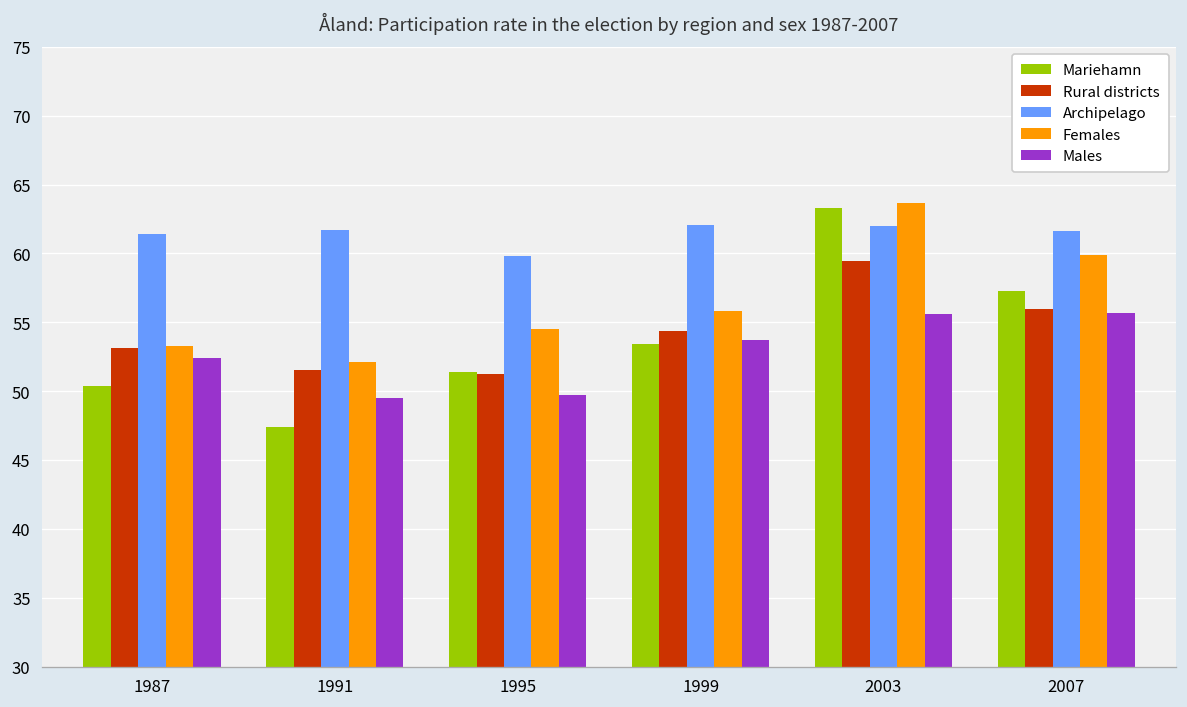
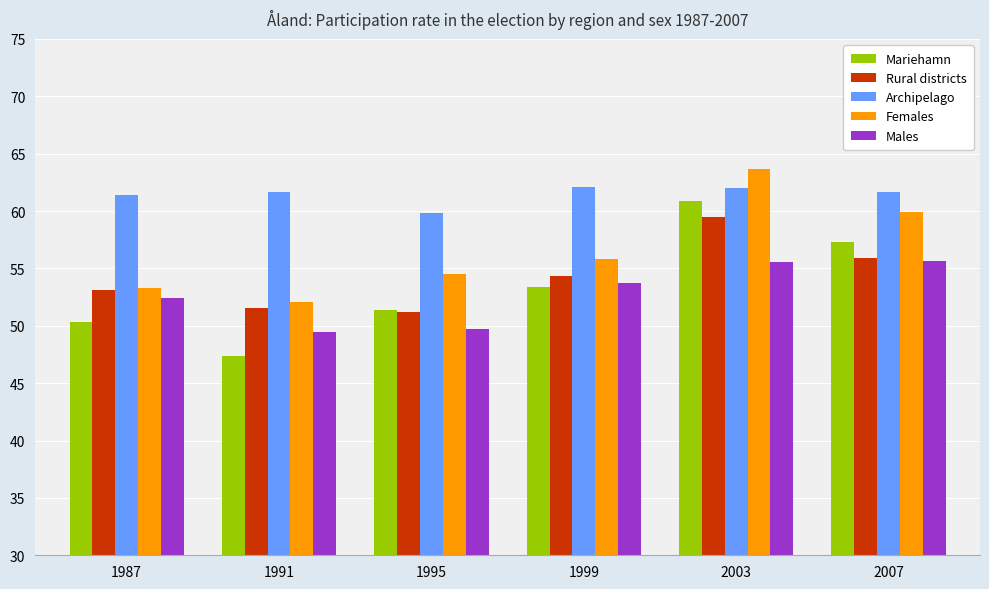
Mariehamn, 2003: 63.3 -> 60.9
